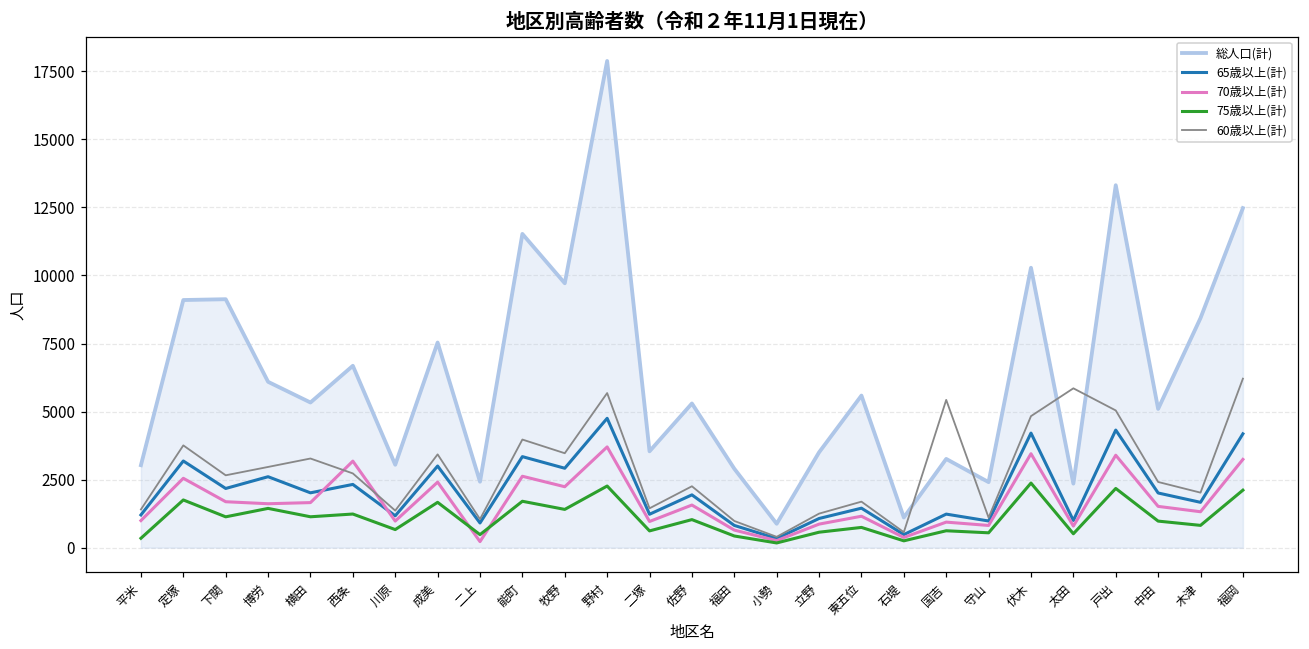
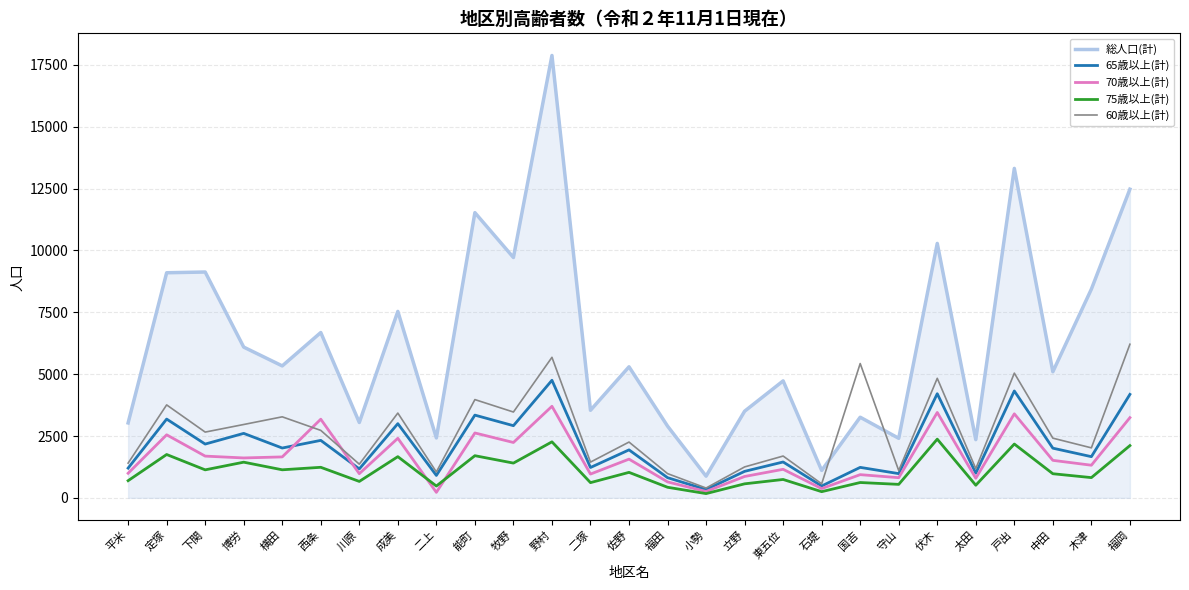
75歳以上(計), 平米: 300 -> 700
総人口(計), 東五位: 5600 -> 4700
60歳以上(計), 太田: 5900 -> 1200
